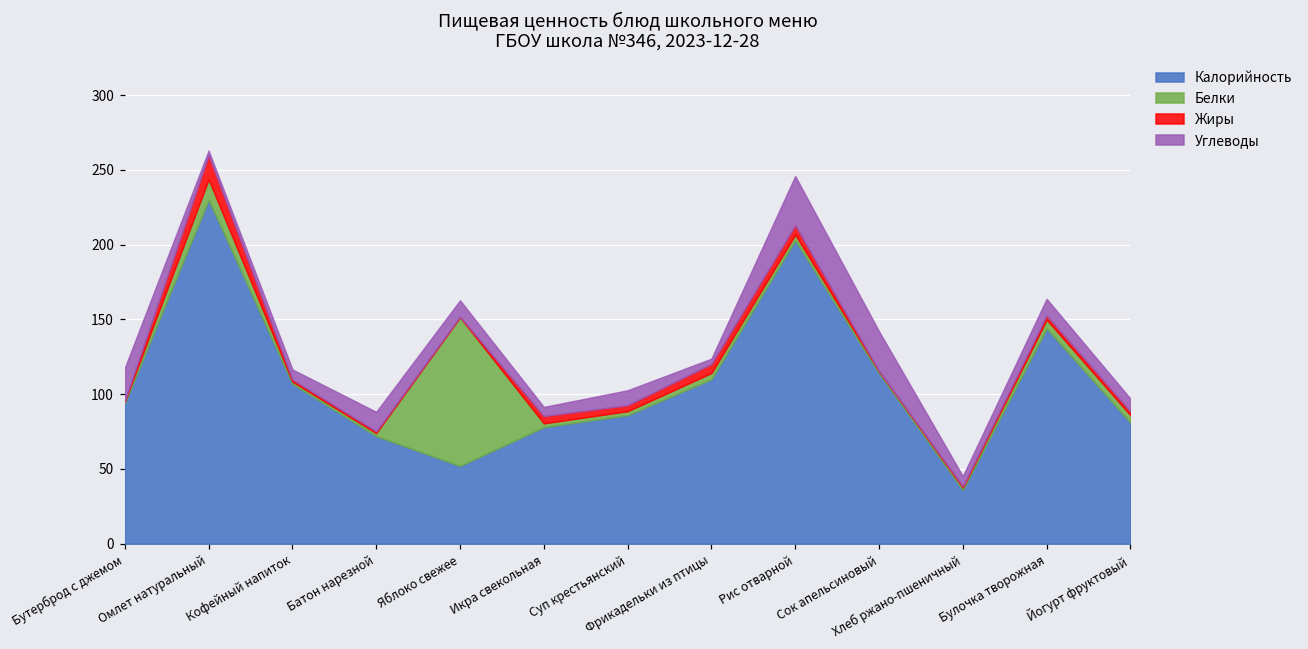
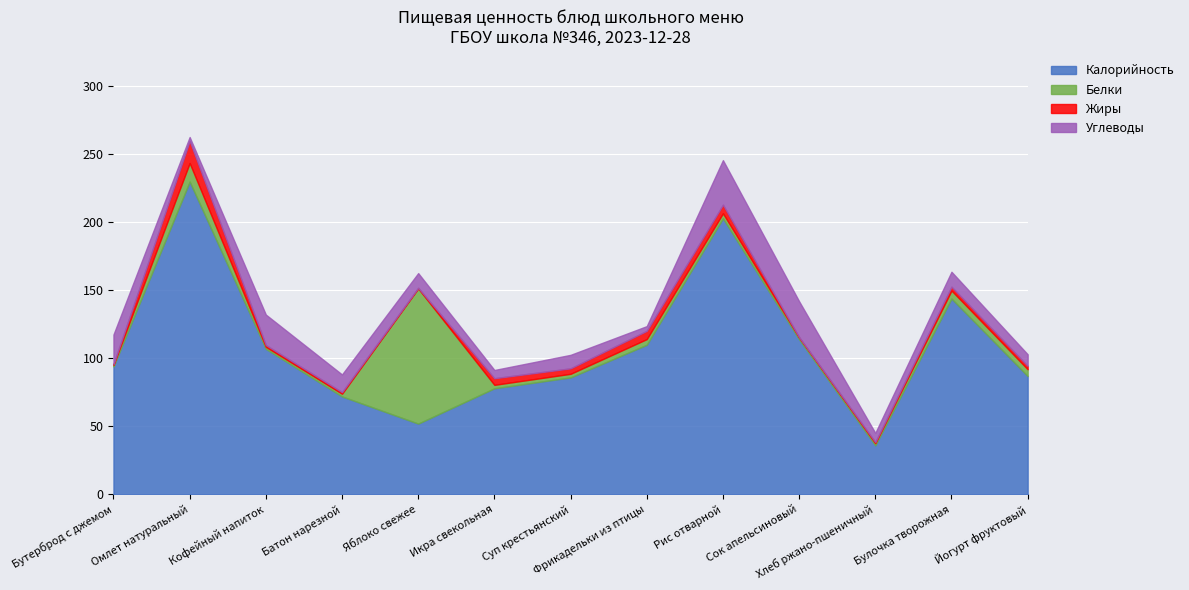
Углеводы, Кофейный напиток: 7 -> 22
Калорийность, Йогурт фруктовый: 81 -> 87
